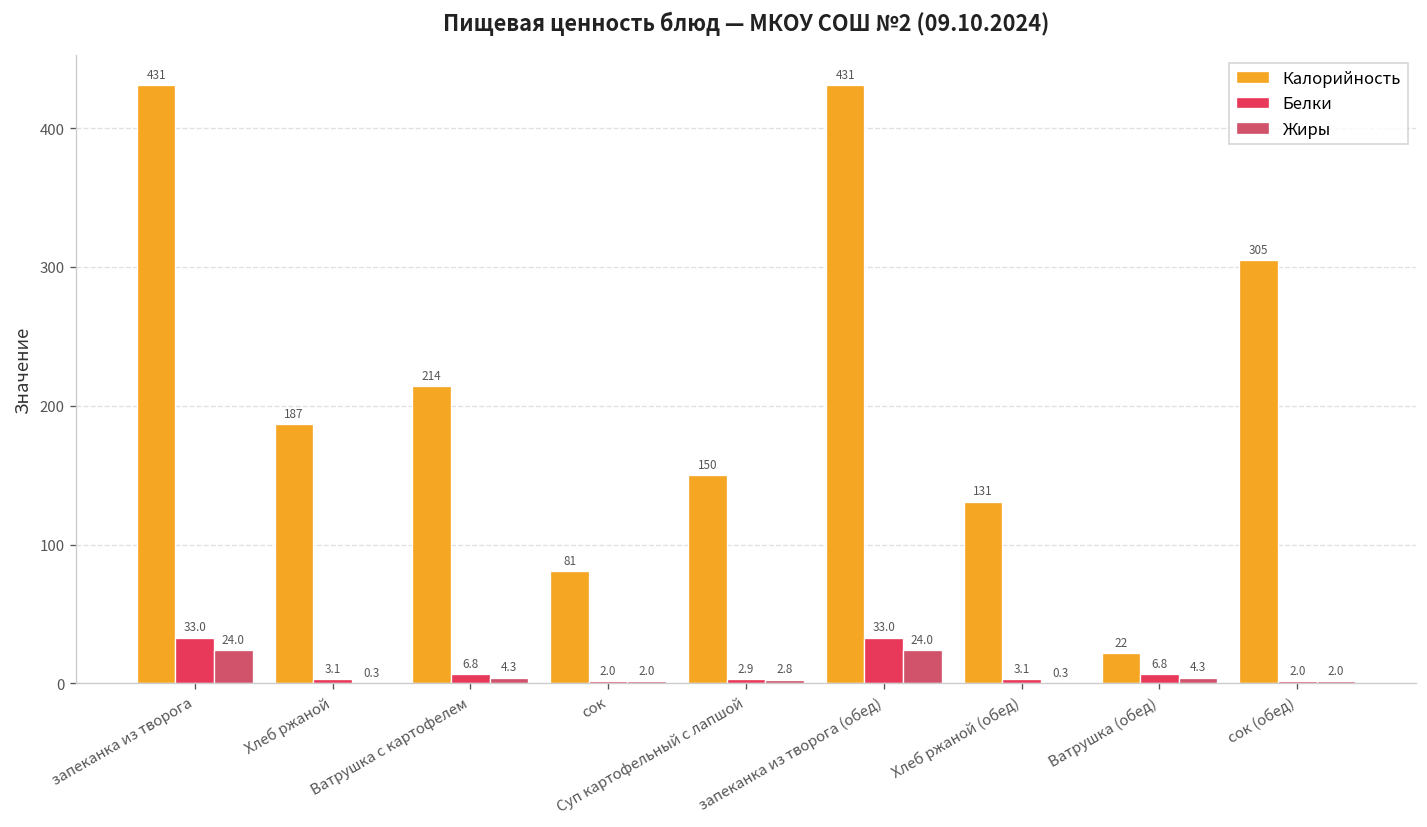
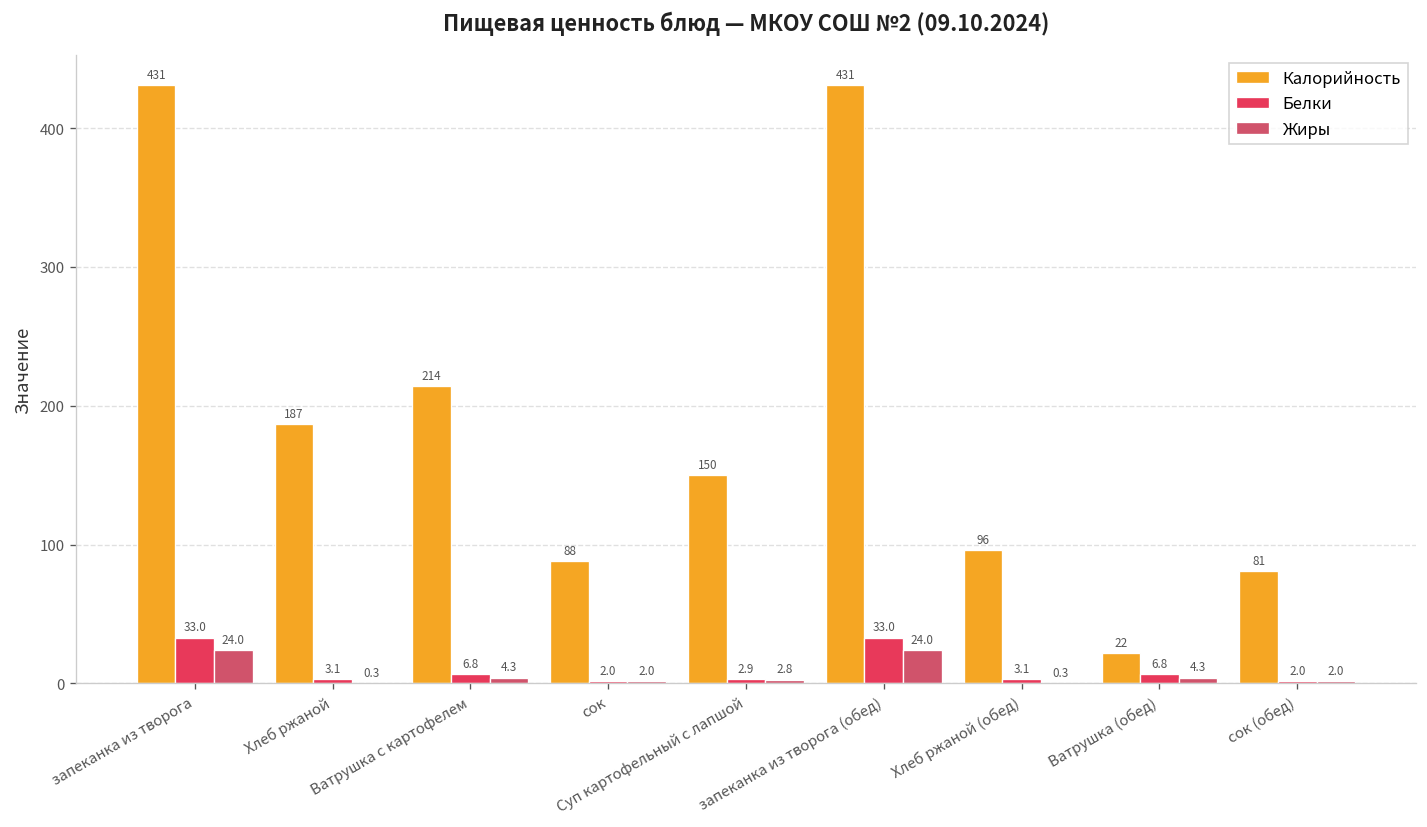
Калорийность, сок: 81 -> 88
Калорийность, Хлеб ржаной (обед): 131 -> 96
Калорийность, сок (обед): 305 -> 81
